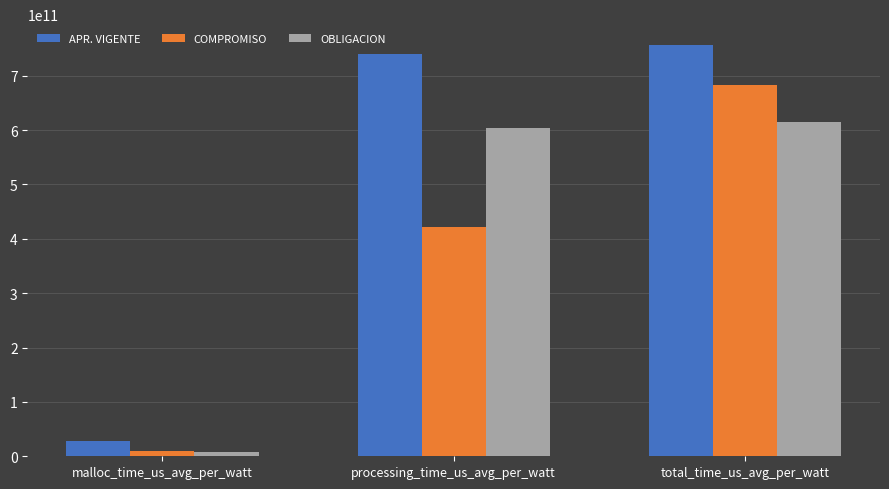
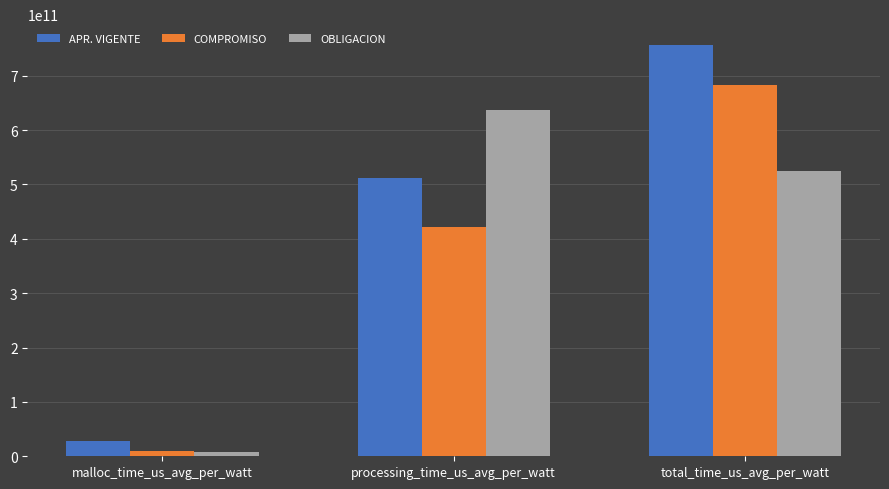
APR. VIGENTE, processing_time_us_avg_per_watt: 740000000000 -> 510000000000
OBLIGACION, processing_time_us_avg_per_watt: 600000000000 -> 640000000000
OBLIGACION, total_time_us_avg_per_watt: 610000000000 -> 530000000000
